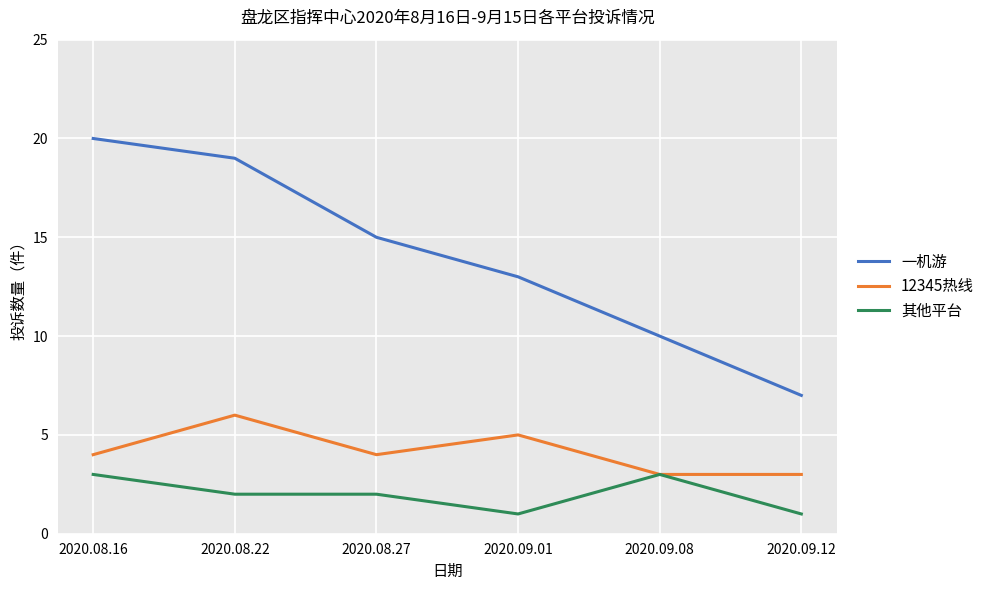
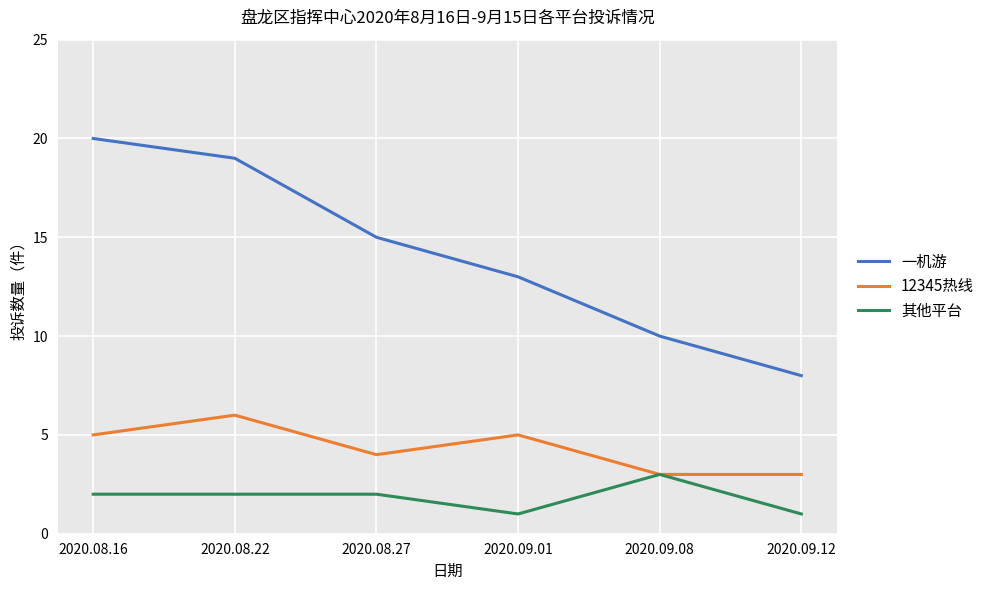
12345热线, 2020.08.16: 4 -> 5
其他平台, 2020.08.16: 3 -> 2
一机游, 2020.09.12: 7 -> 8
